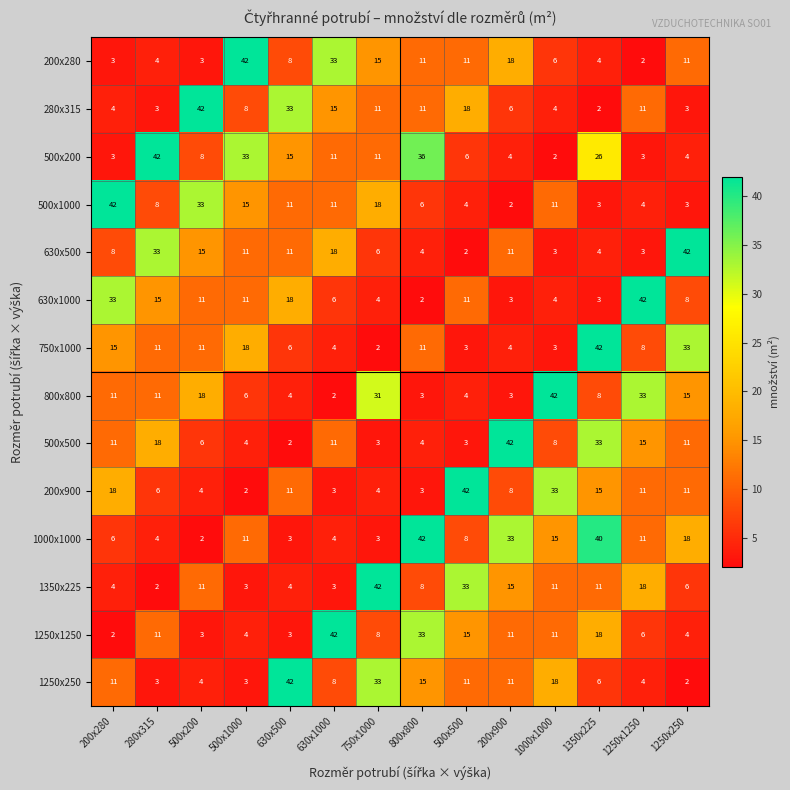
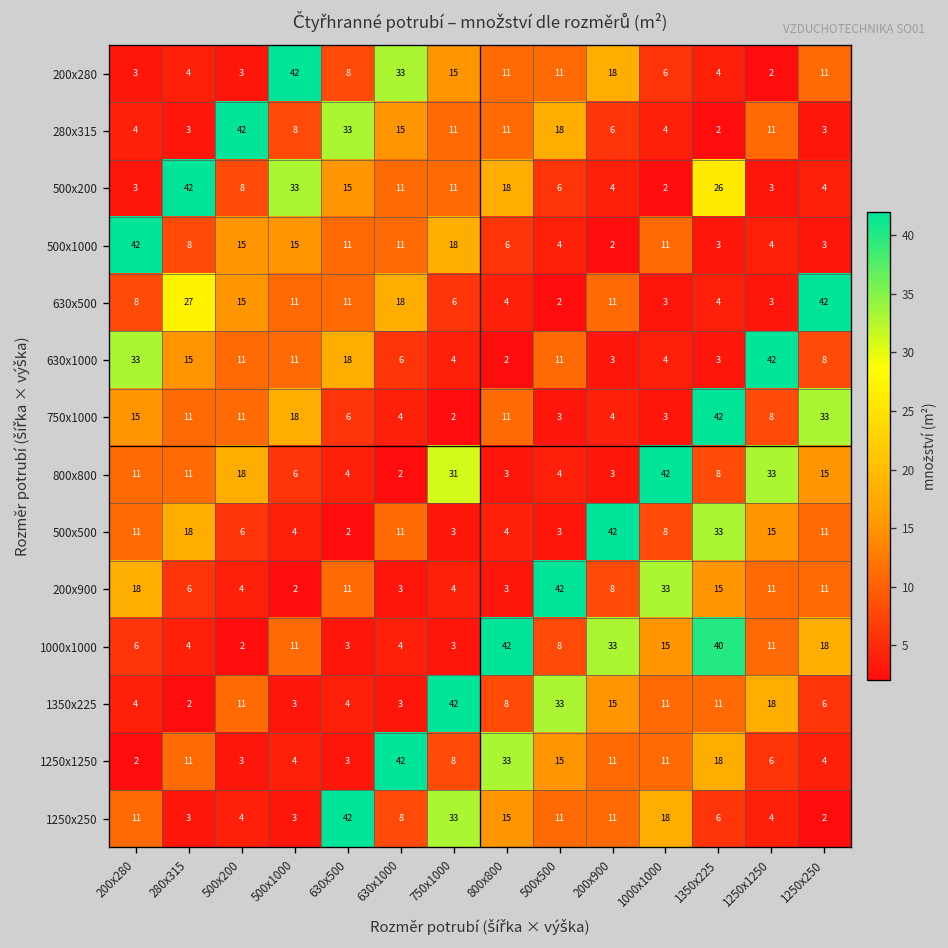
500x200, 800x800: 36 -> 18
500x1000, 500x200: 33 -> 15
630x500, 280x315: 33 -> 27
